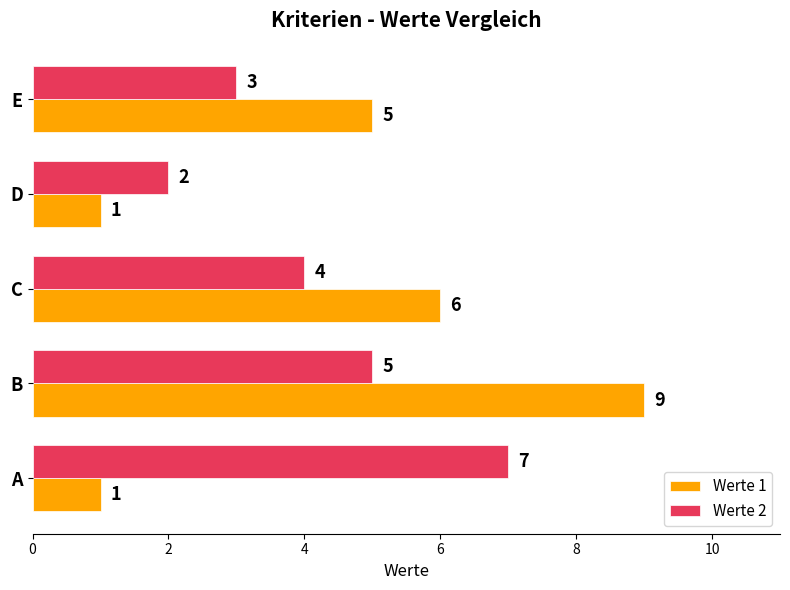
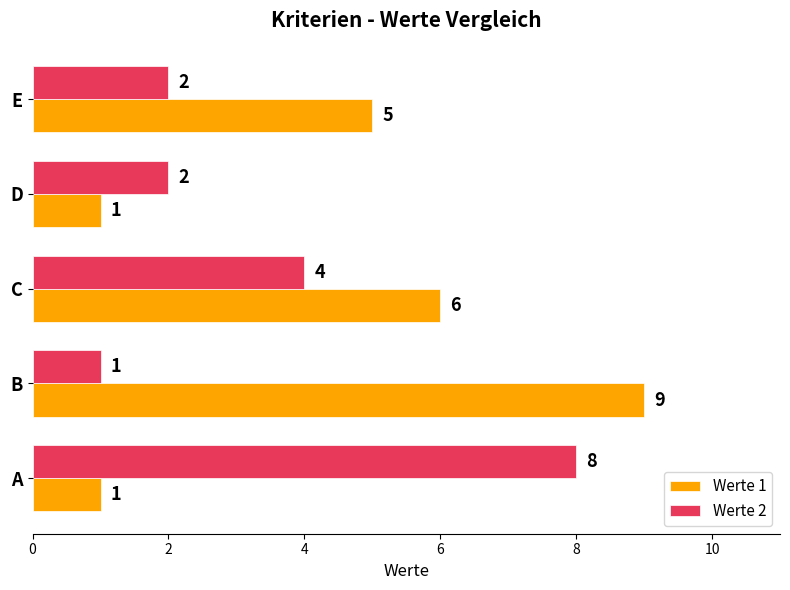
Werte 2, E: 3 -> 2
Werte 2, B: 5 -> 1
Werte 2, A: 7 -> 8
